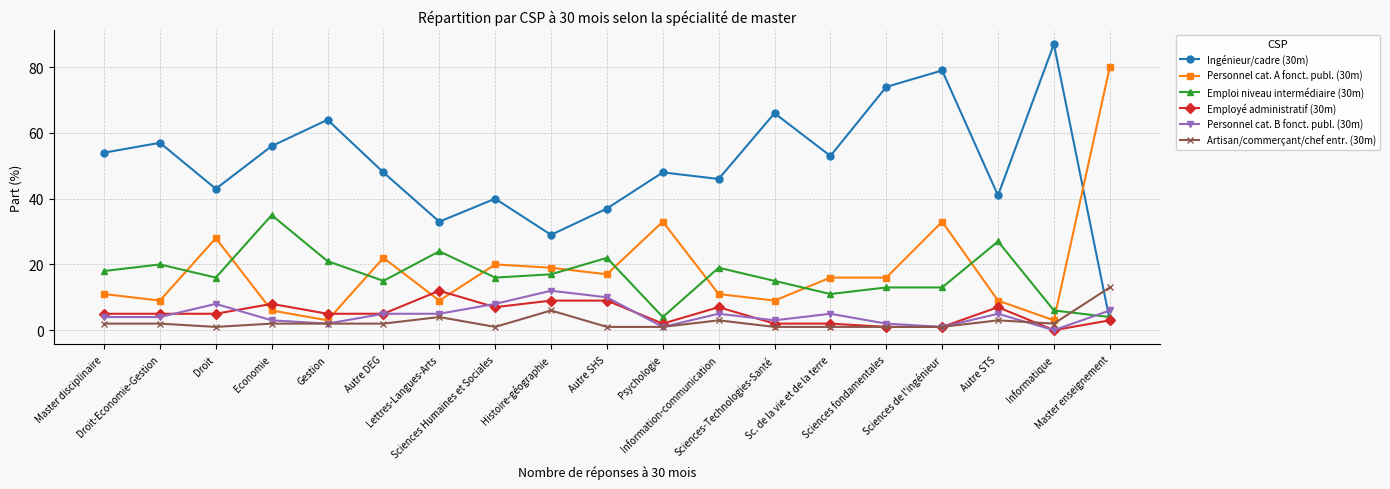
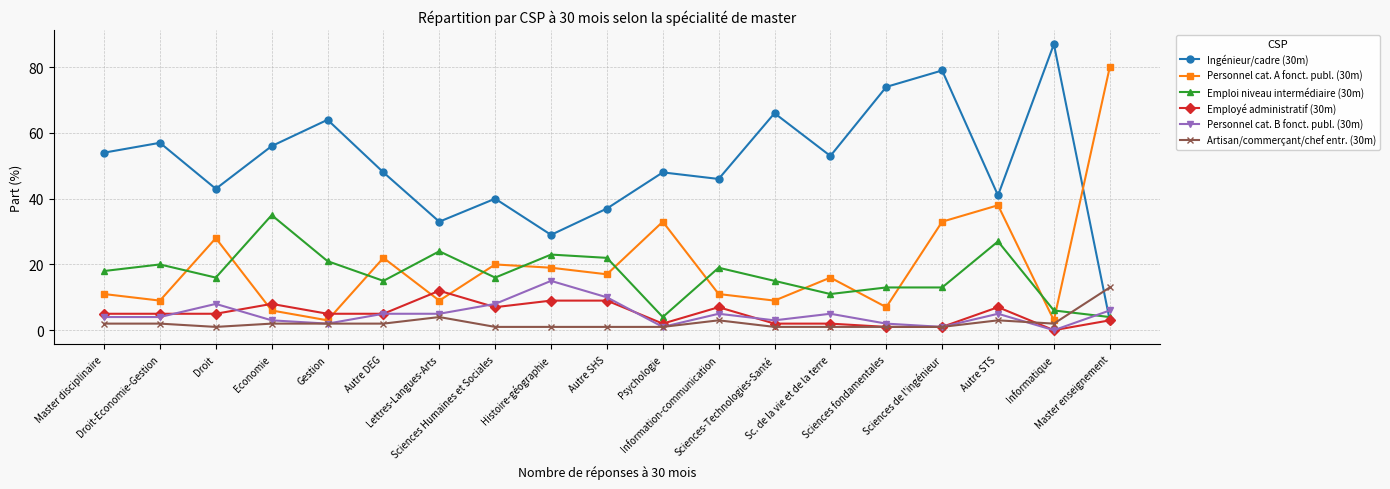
Emploi niveau intermédiaire (30m), Histoire-géographie: 17 -> 23
Personnel cat. B fonct. publ. (30m), Histoire-géographie: 12 -> 15
Artisan/commerçant/chef entr. (30m), Histoire-géographie: 6 -> 1
Personnel cat. A fonct. publ. (30m), Sciences fondamentales: 16 -> 7
Personnel cat. A fonct. publ. (30m), Autre STS: 9 -> 38
